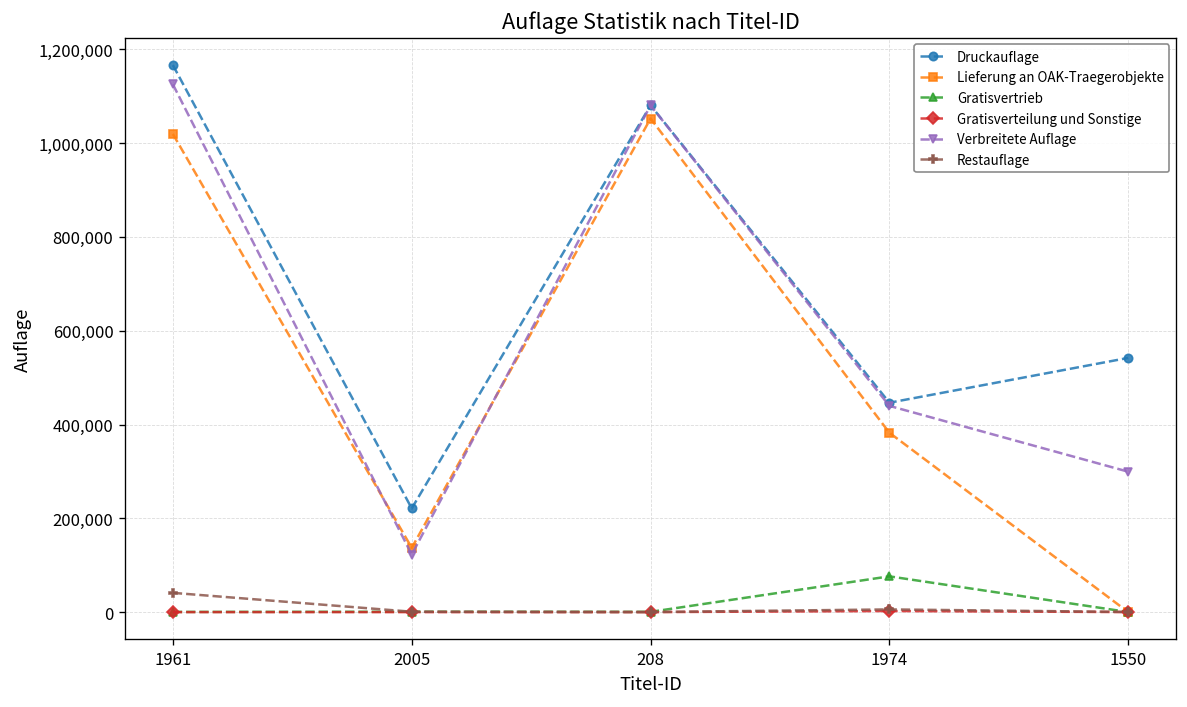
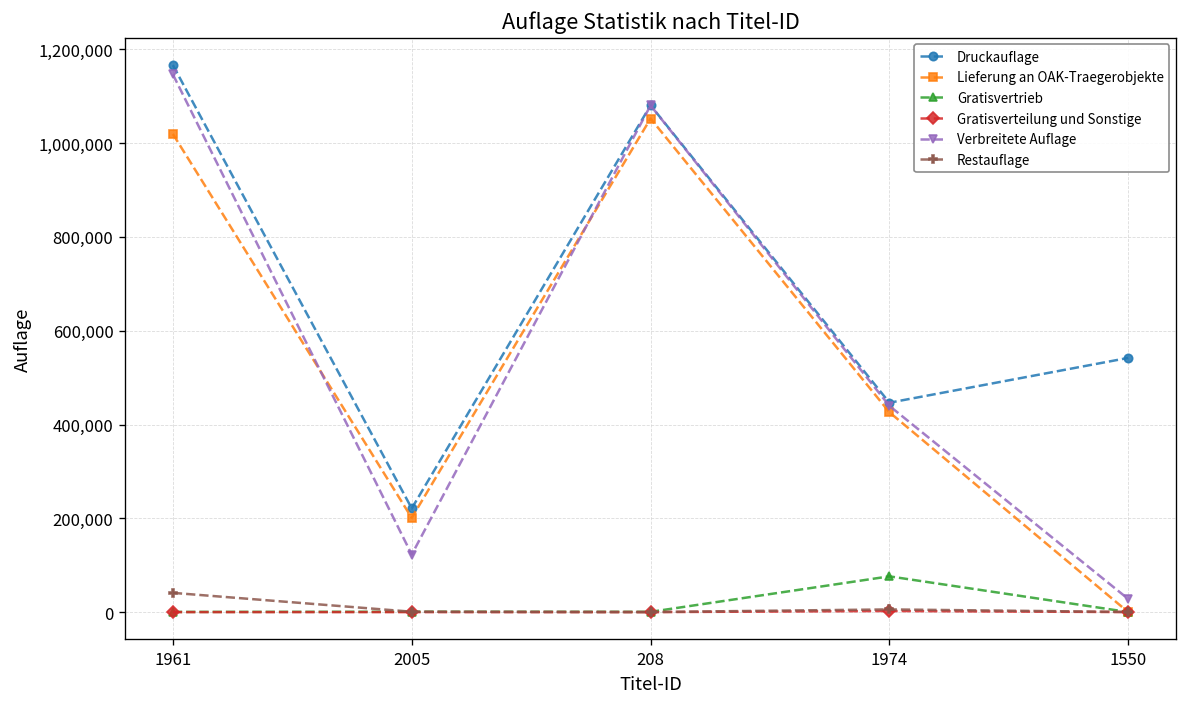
Verbreitete Auflage, 1961: 1,130,000 -> 1,150,000
Lieferung an OAK-Traegerobjekte, 2005: 140,000 -> 200,000
Lieferung an OAK-Traegerobjekte, 1974: 380,000 -> 430,000
Verbreitete Auflage, 1550: 300,000 -> 30,000
